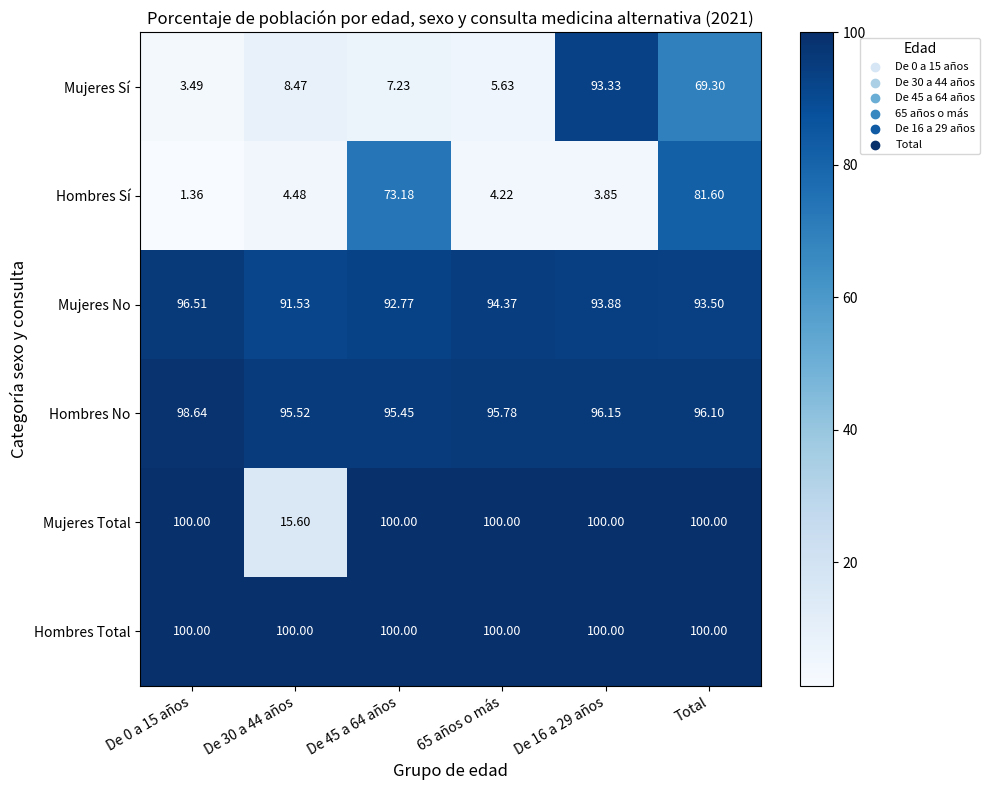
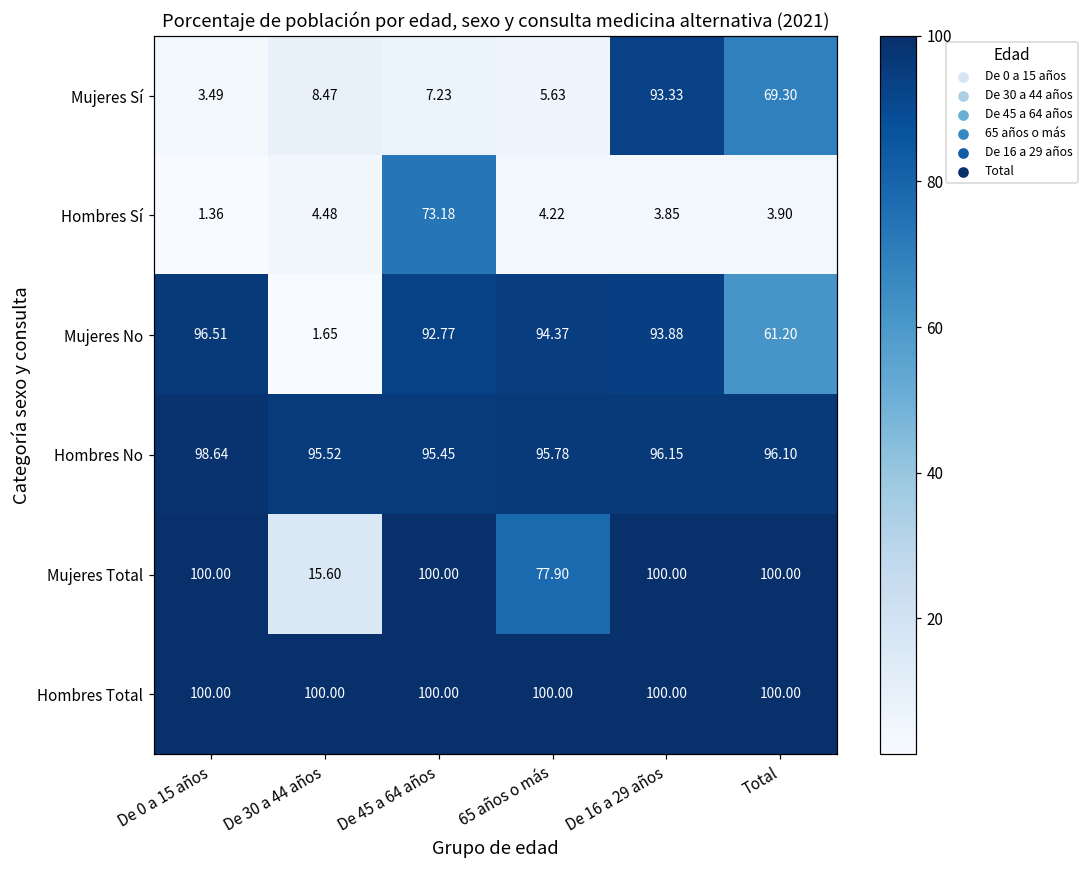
Hombres Sí, Total: 81.60 -> 3.90
Mujeres No, De 30 a 44 años: 91.53 -> 1.65
Mujeres No, Total: 93.50 -> 61.20
Mujeres Total, 65 años o más: 100.00 -> 77.90
